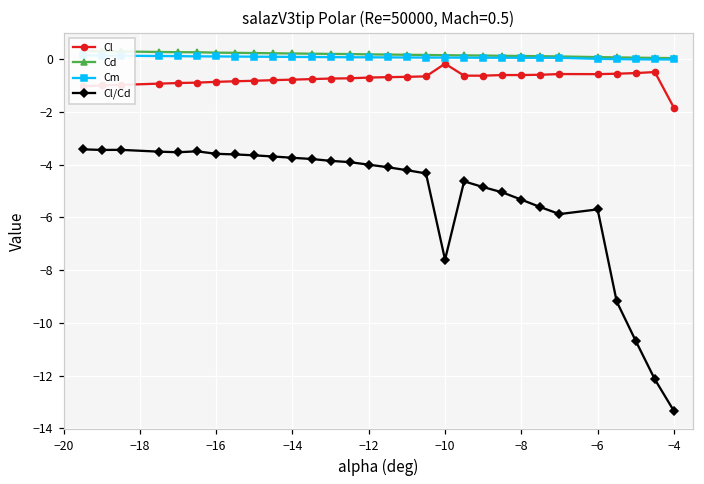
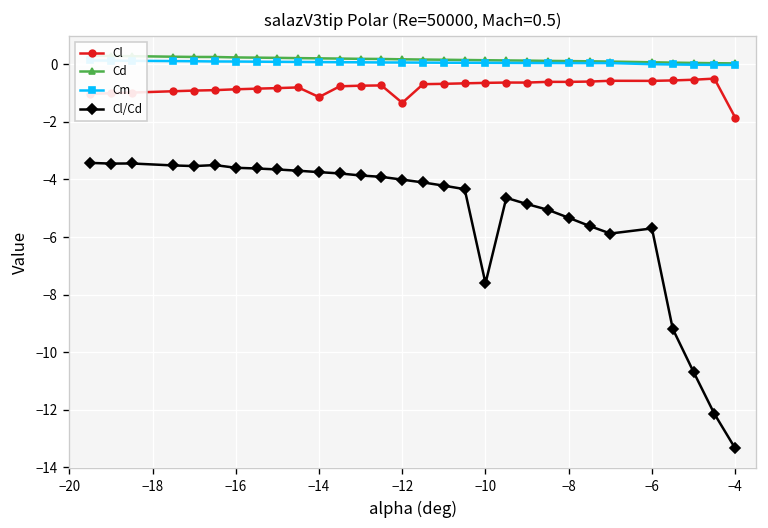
Cl, −14: -0.8 -> -1.1
Cl, −12: -0.7 -> -1.3
Cl, −10: -0.2 -> -0.6
